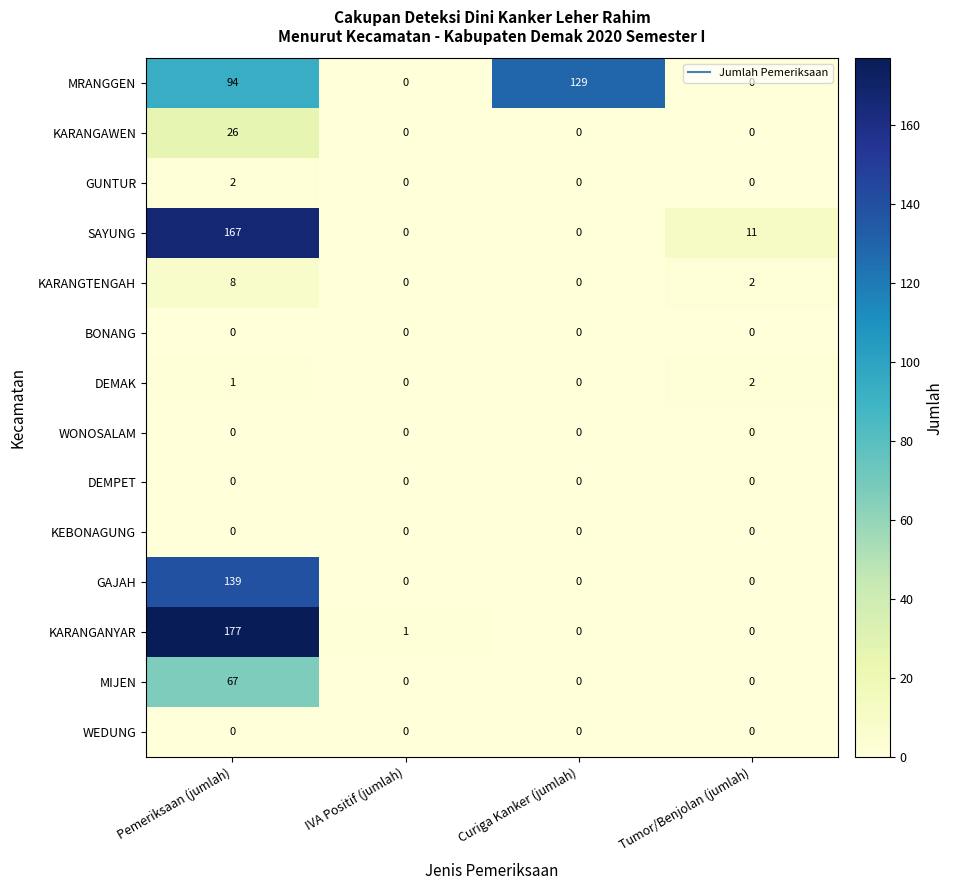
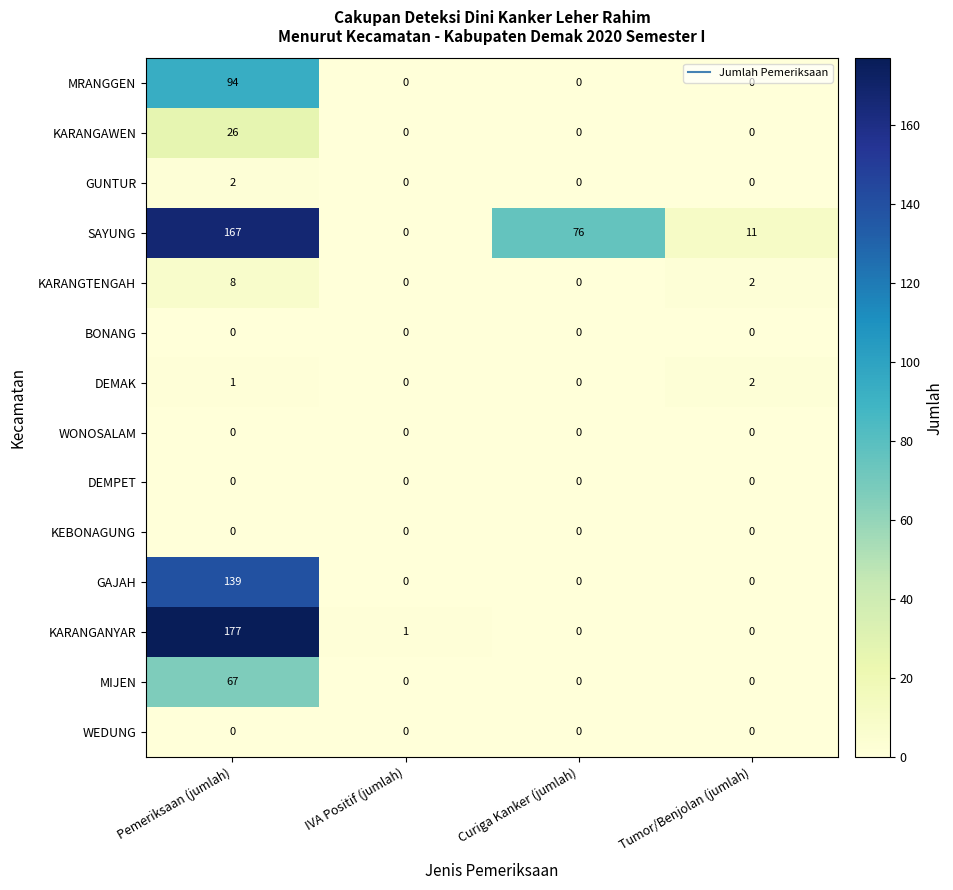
MRANGGEN, Curiga Kanker (jumlah): 129 -> 0
SAYUNG, Curiga Kanker (jumlah): 0 -> 76
